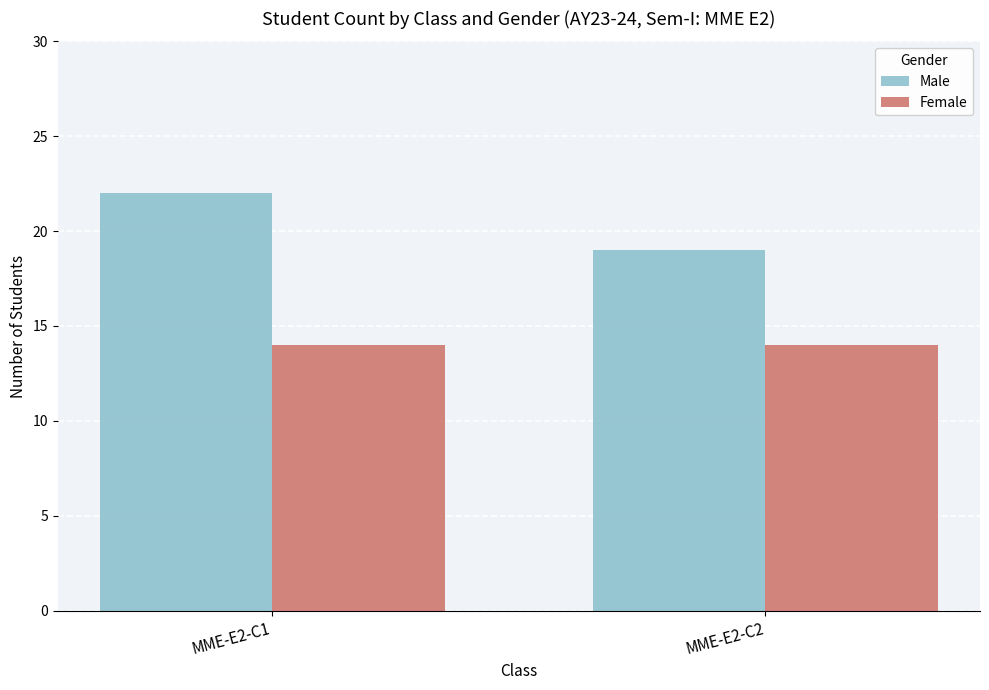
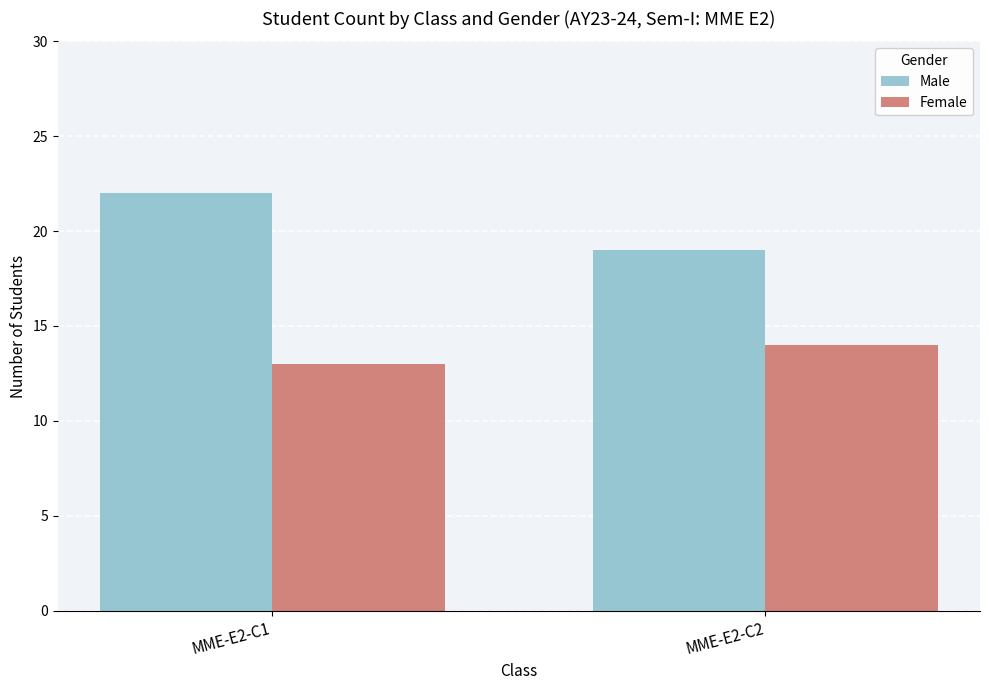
Female, MME-E2-C1: 14 -> 13
